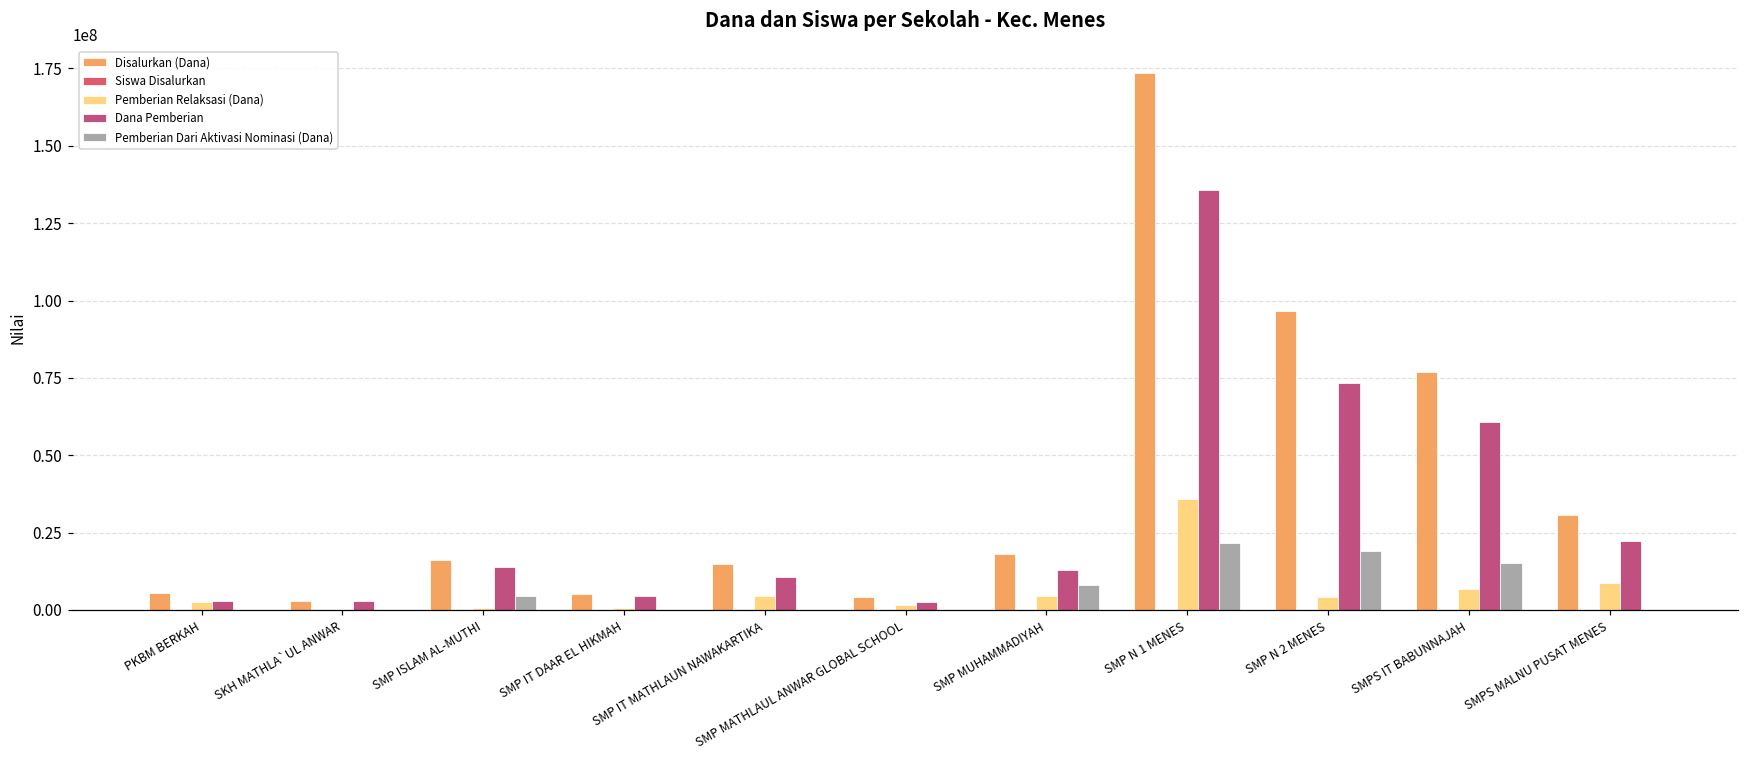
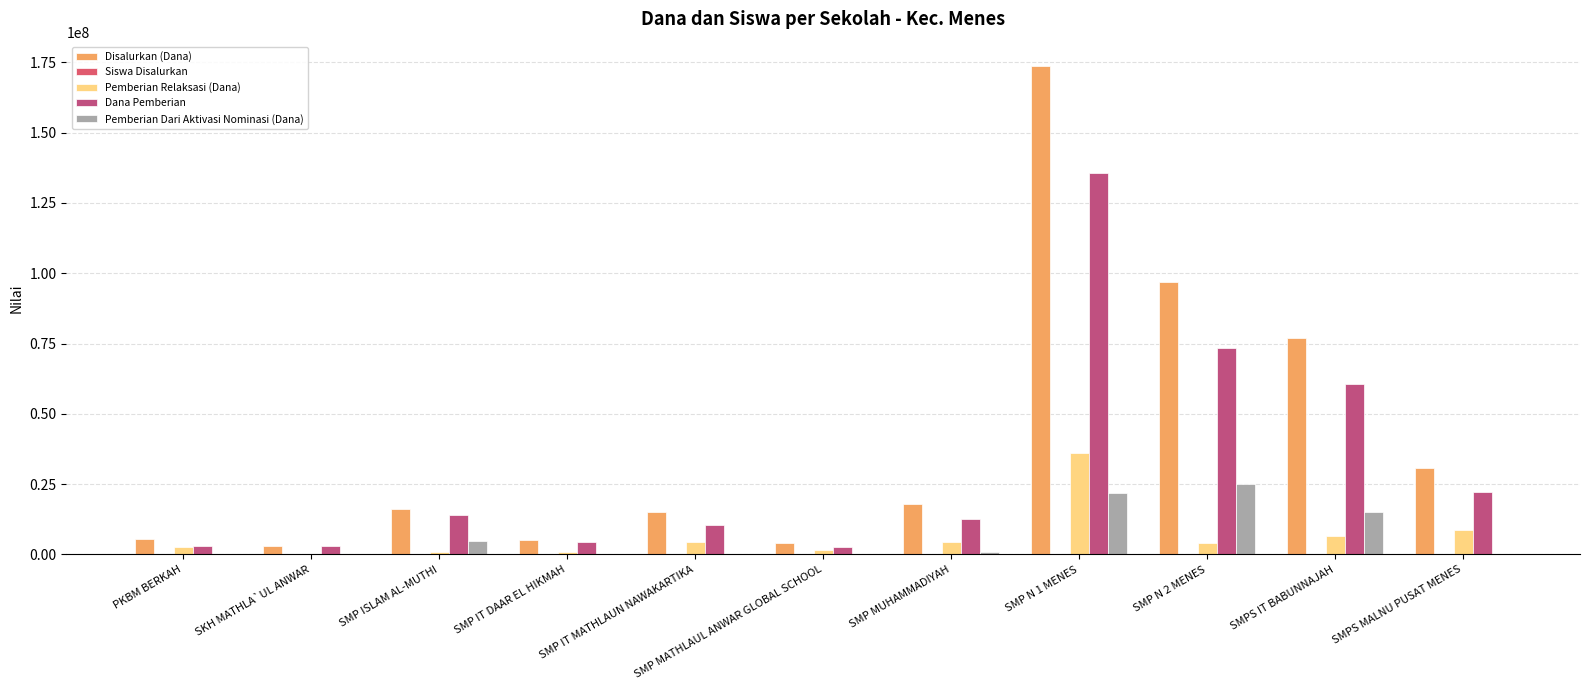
Pemberian Dari Aktivasi Nominasi (Dana), SMP MUHAMMADIYAH: 8000000 -> 1000000
Pemberian Dari Aktivasi Nominasi (Dana), SMP N 2 MENES: 19000000 -> 25000000
